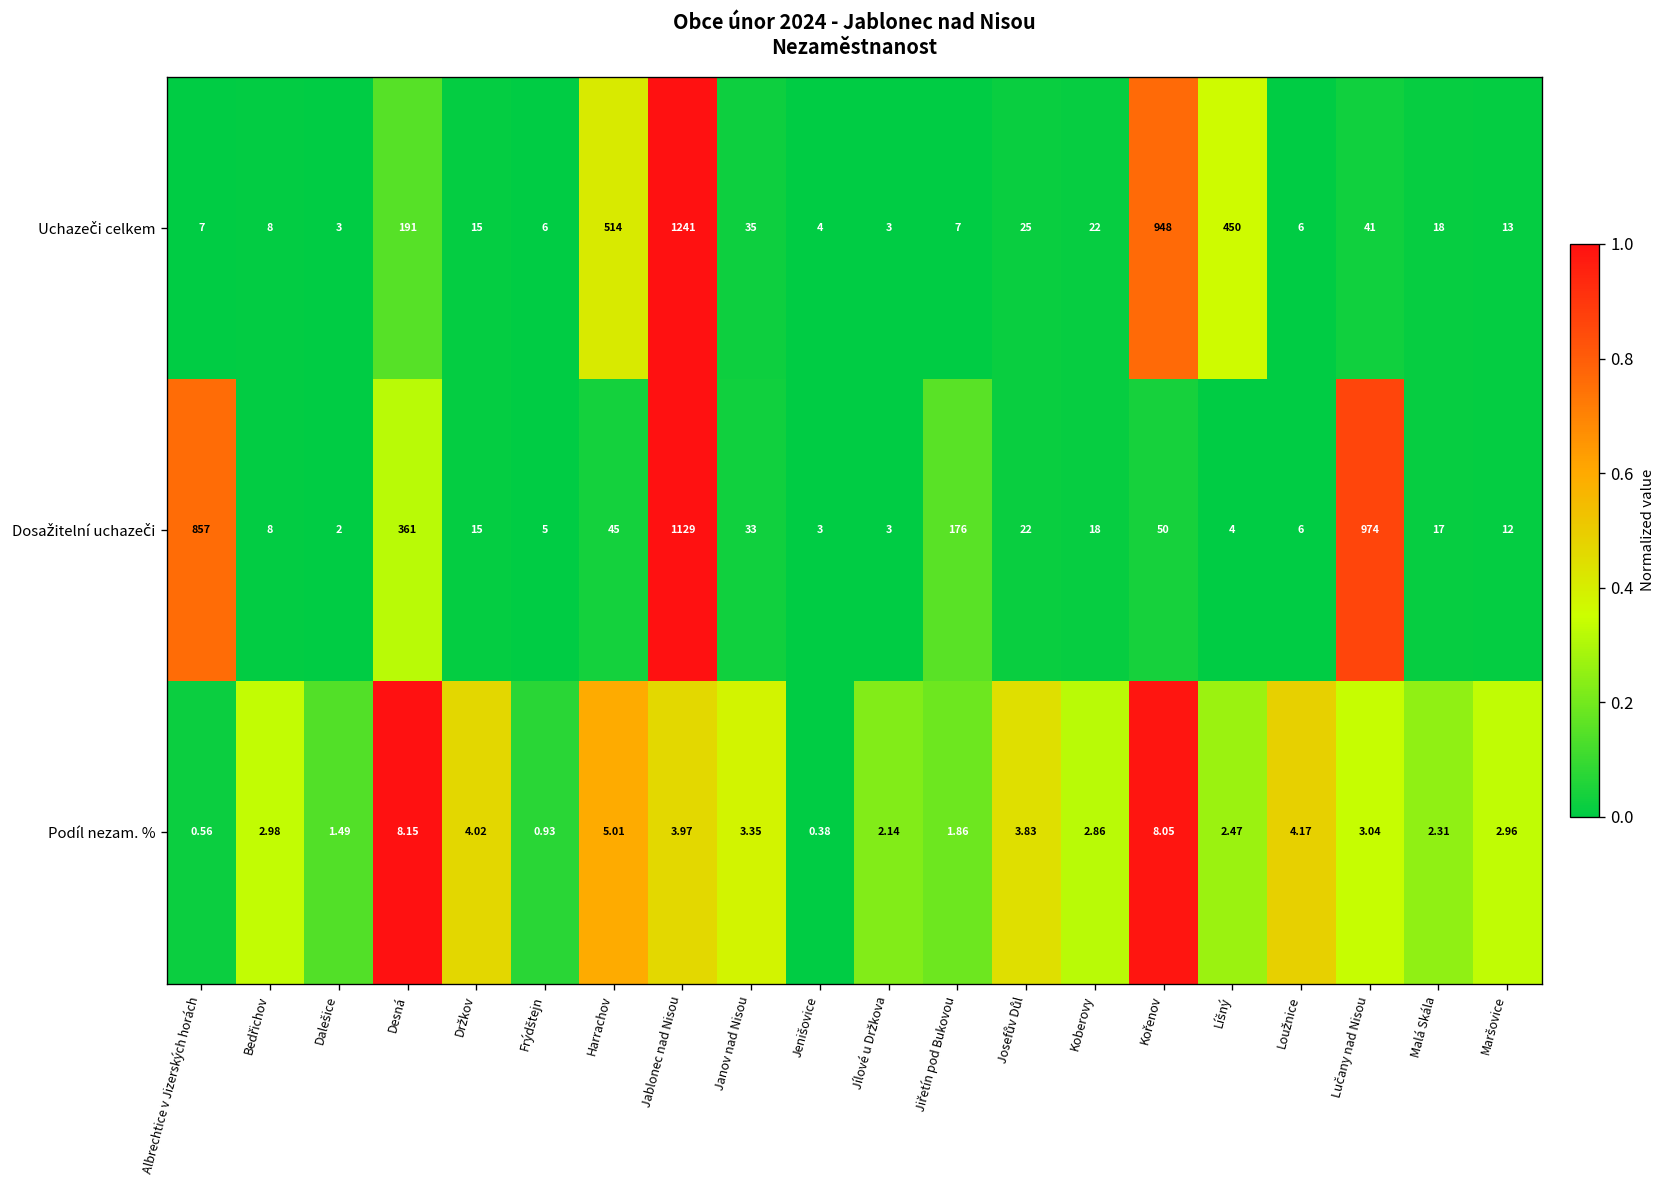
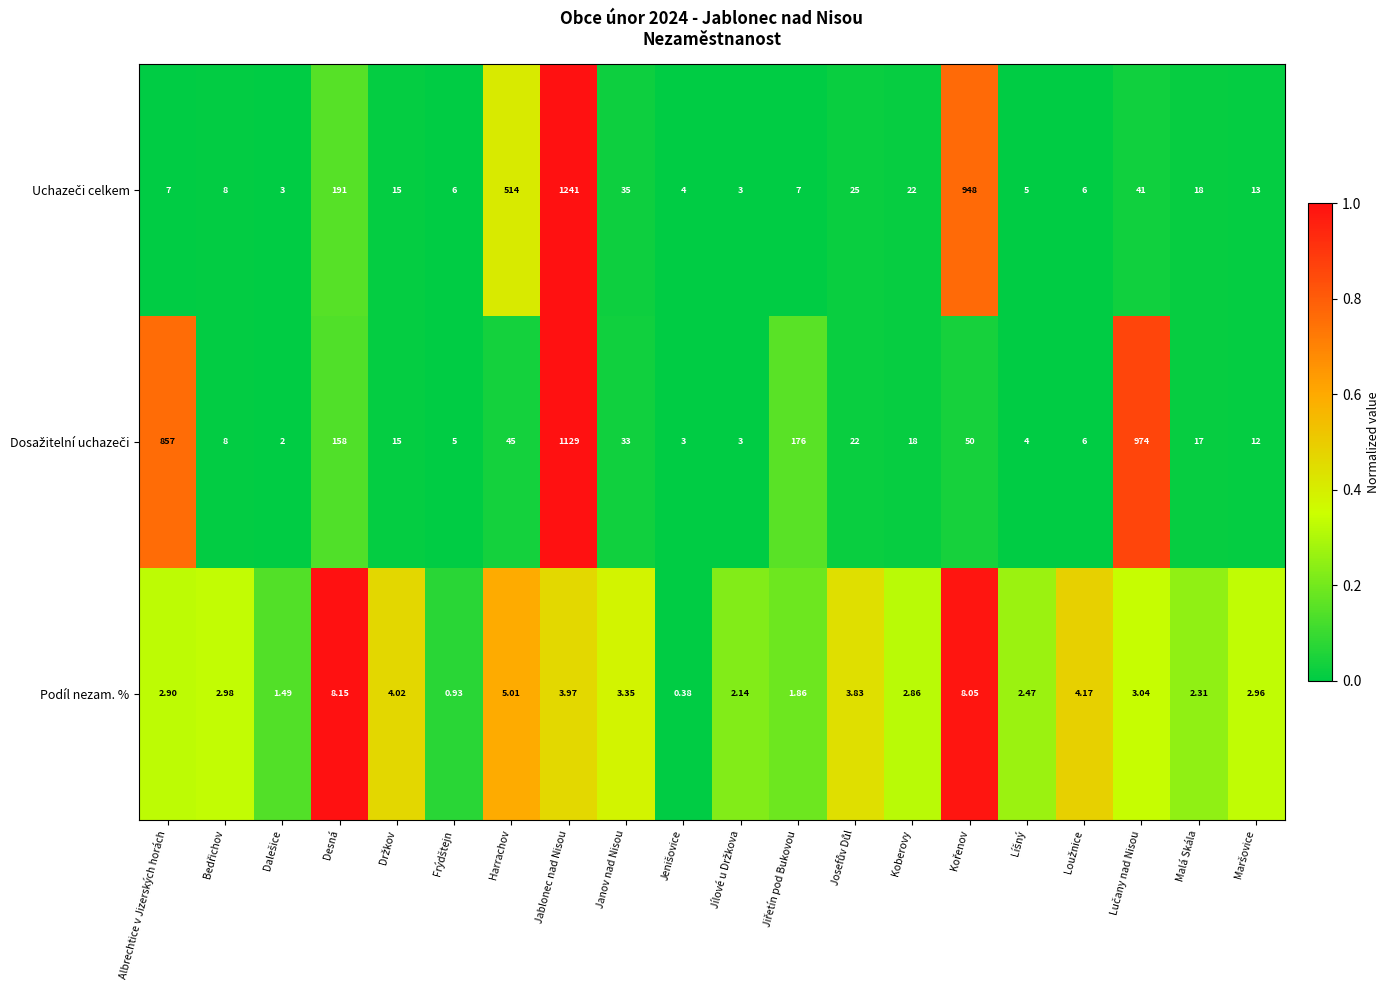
Uchazeči celkem, Líšný: 450 -> 5
Dosažitelní uchazeči, Desná: 361 -> 158
Podíl nezam. %, Albrechtice v Jizerských horách: 0.56 -> 2.90
